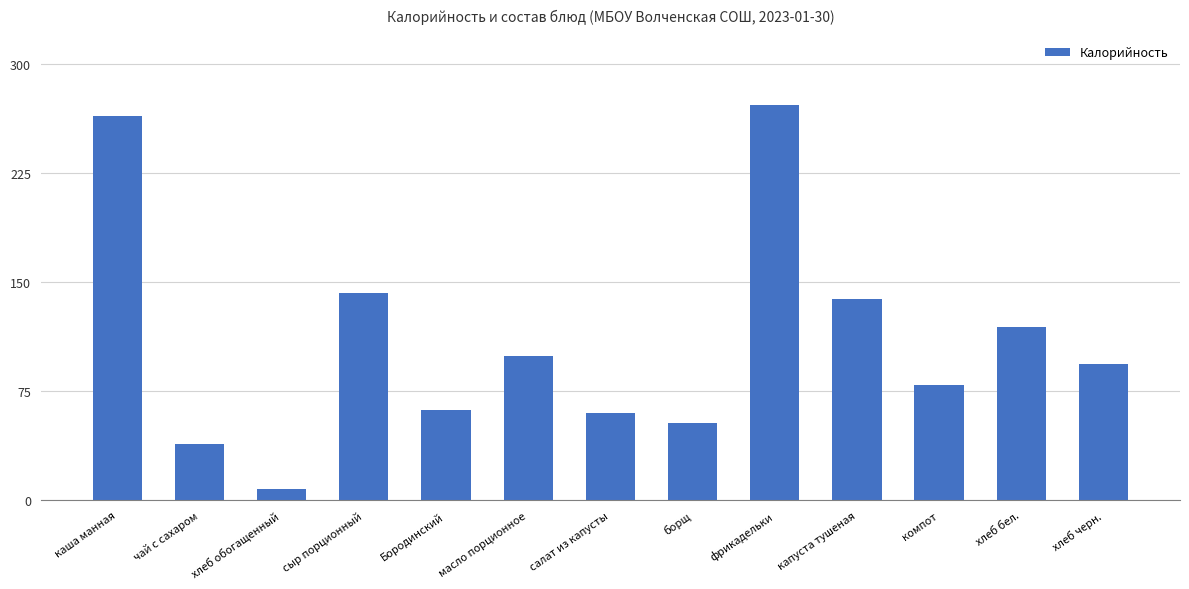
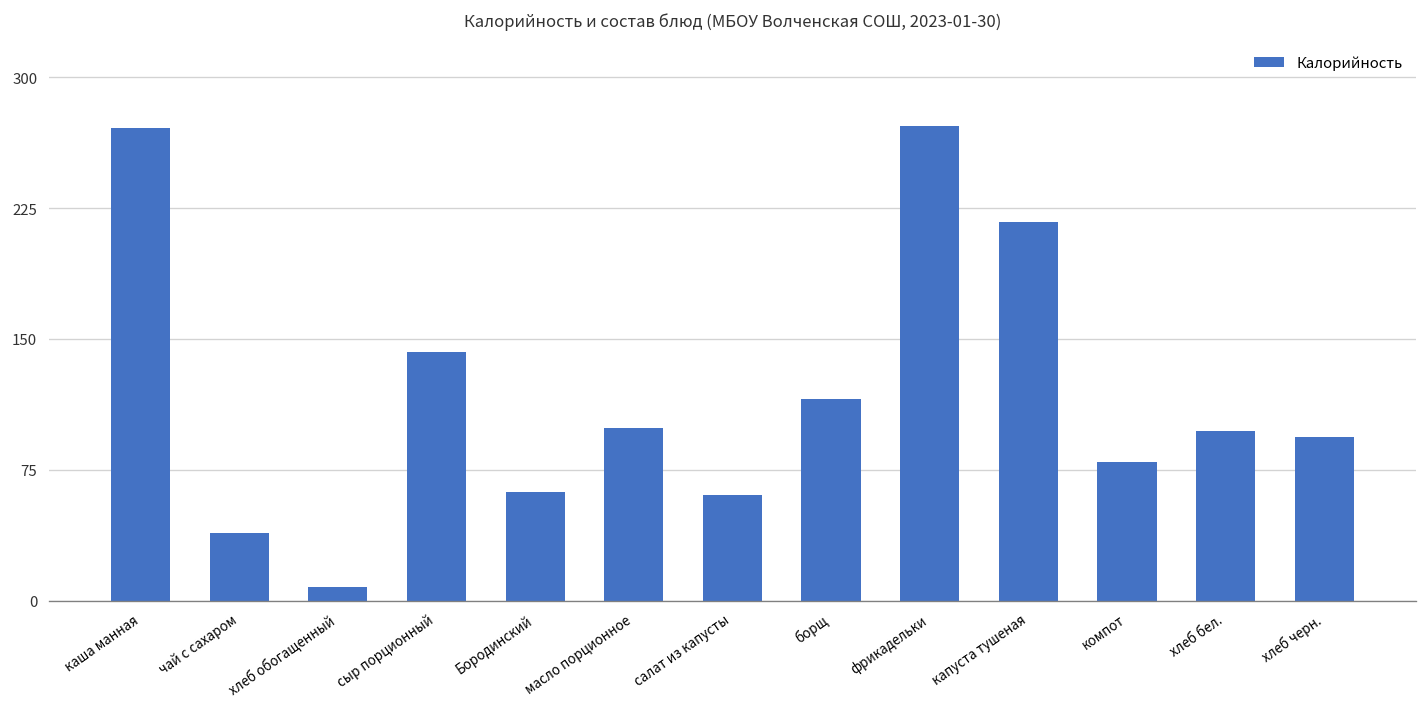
каша манная: 265 -> 271
борщ: 53 -> 115
капуста тушеная: 139 -> 217
хлеб бел.: 120 -> 97
